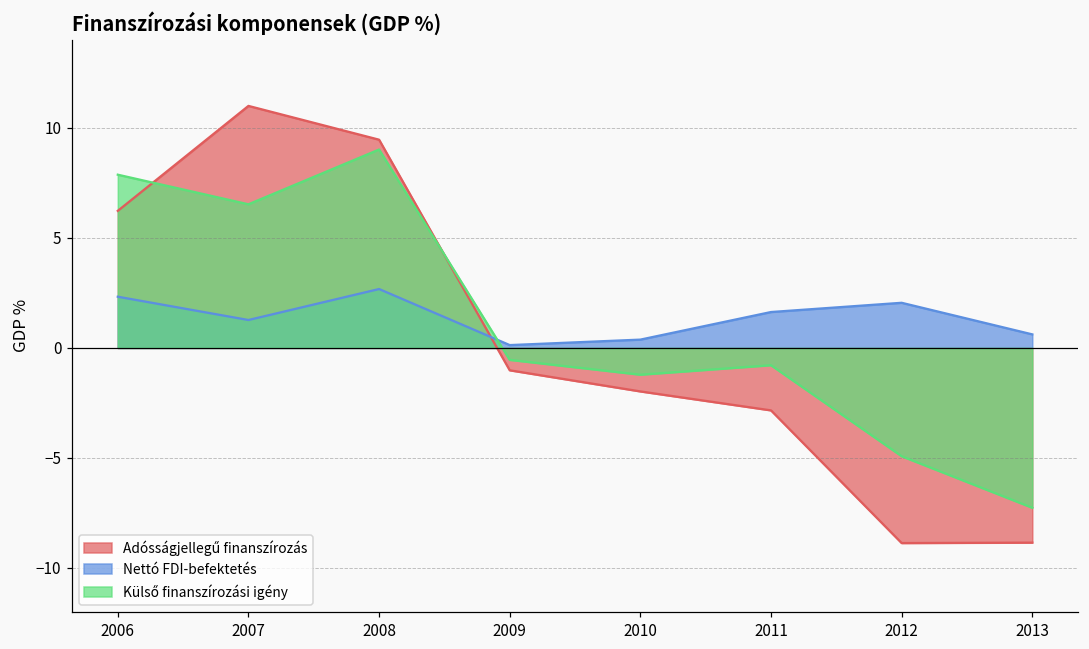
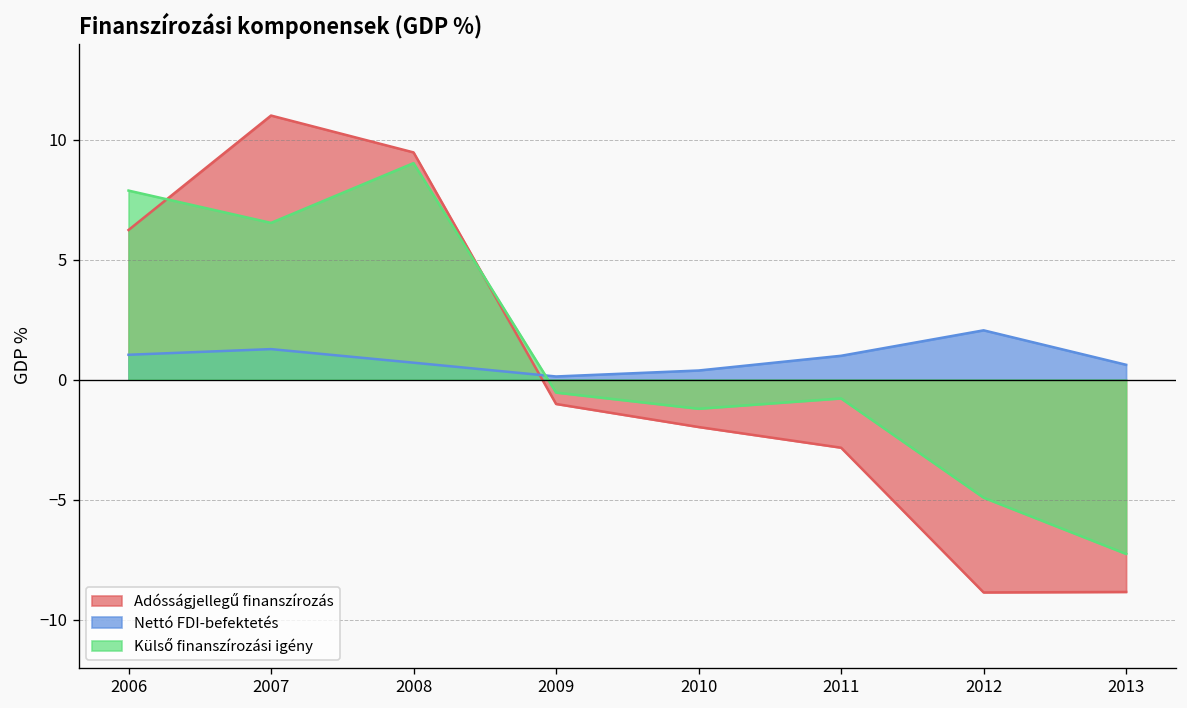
Nettó FDI-befektetés, 2006: 2.3 -> 1.0
Nettó FDI-befektetés, 2008: 2.7 -> 0.7
Nettó FDI-befektetés, 2011: 1.6 -> 1.0
